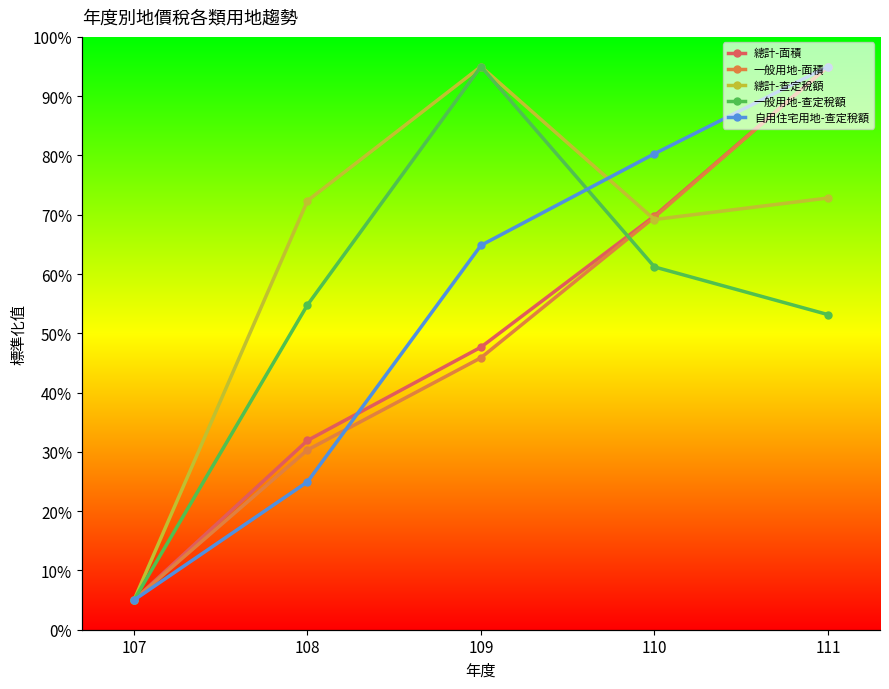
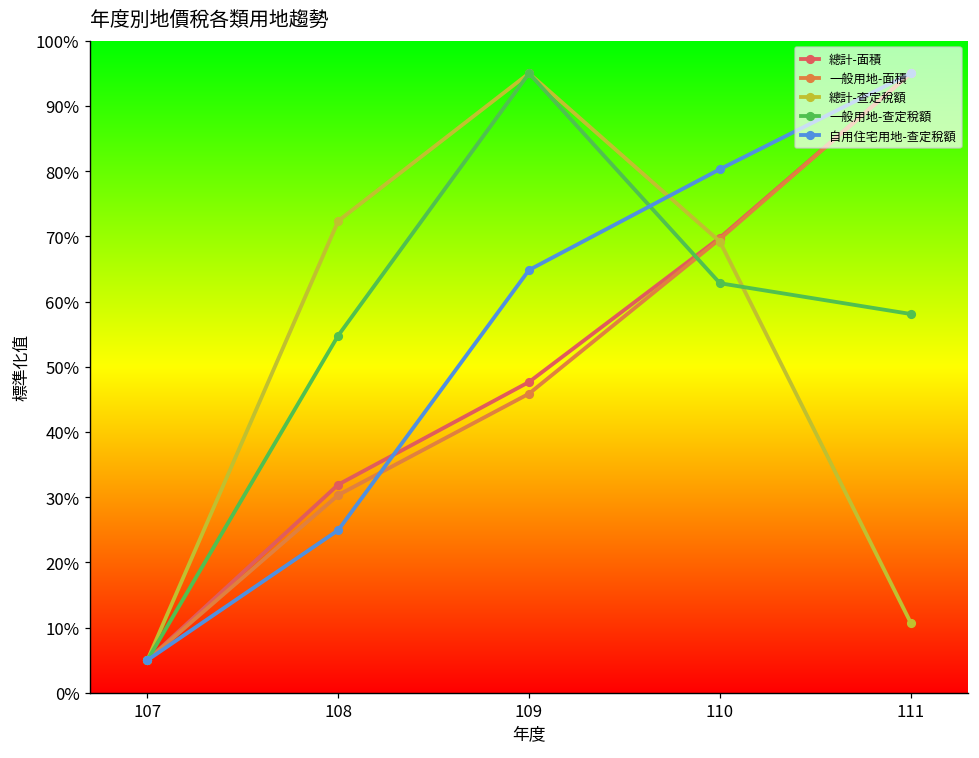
一般用地-查定稅額, 110: 61% -> 63%
總計-查定稅額, 111: 73% -> 11%
一般用地-查定稅額, 111: 53% -> 58%
